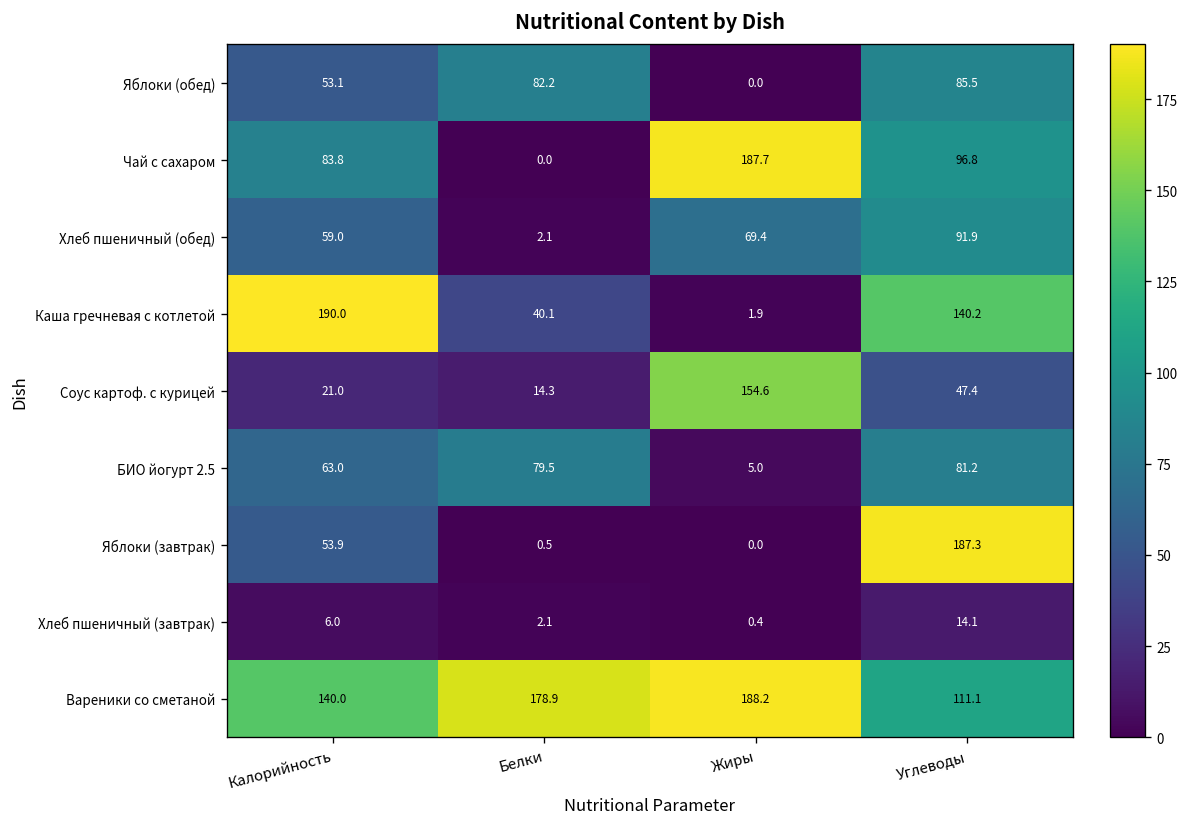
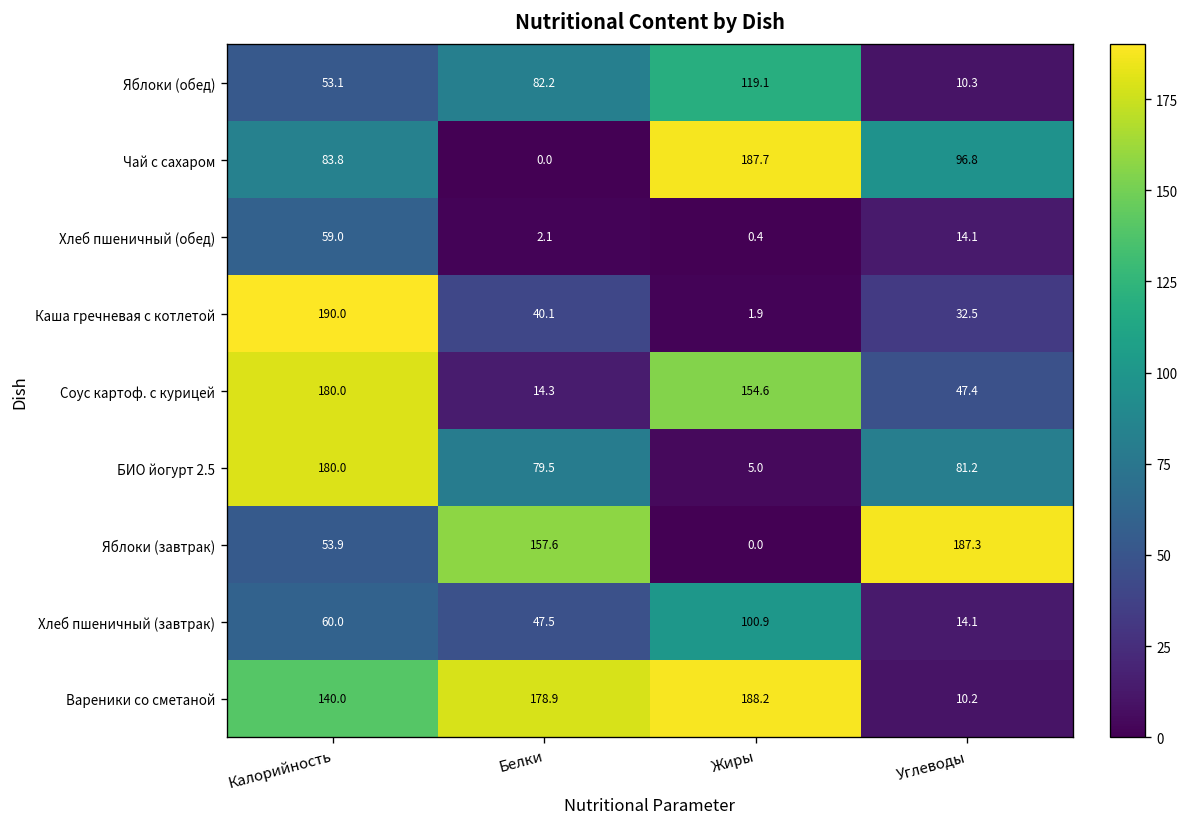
Яблоки (обед), Жиры: 0.0 -> 119.1
Яблоки (обед), Углеводы: 85.5 -> 10.3
Хлеб пшеничный (обед), Жиры: 69.4 -> 0.4
Хлеб пшеничный (обед), Углеводы: 91.9 -> 14.1
Каша гречневая с котлетой, Углеводы: 140.2 -> 32.5
Соус картоф. с курицей, Калорийность: 21.0 -> 180.0
БИО йогурт 2.5, Калорийность: 63.0 -> 180.0
Яблоки (завтрак), Белки: 0.5 -> 157.6
Хлеб пшеничный (завтрак), Калорийность: 6.0 -> 60.0
Хлеб пшеничный (завтрак), Белки: 2.1 -> 47.5
Хлеб пшеничный (завтрак), Жиры: 0.4 -> 100.9
Вареники со сметаной, Углеводы: 111.1 -> 10.2
